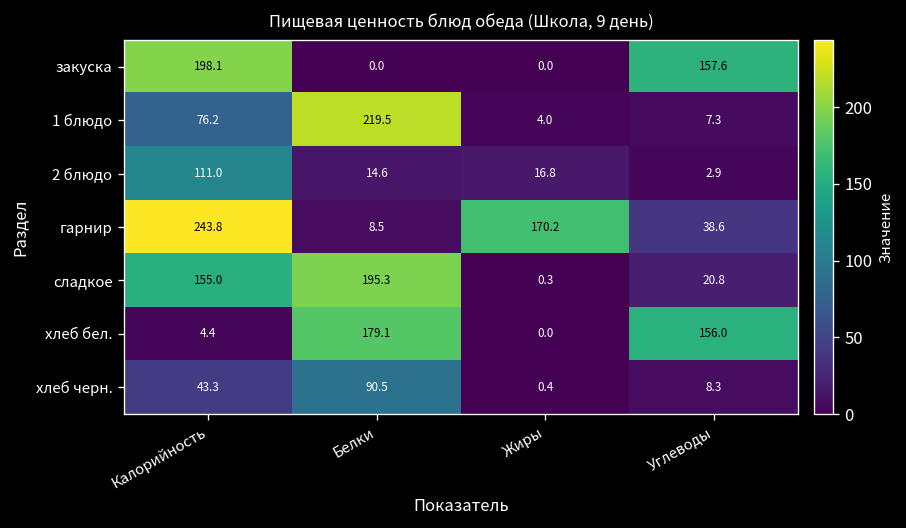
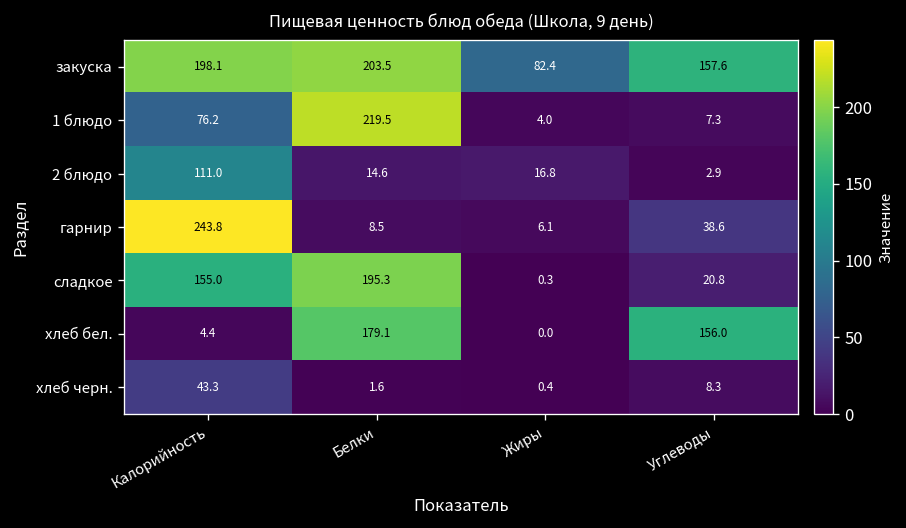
закуска, Белки: 0.0 -> 203.5
закуска, Жиры: 0.0 -> 82.4
гарнир, Жиры: 170.2 -> 6.1
хлеб черн., Белки: 90.5 -> 1.6
